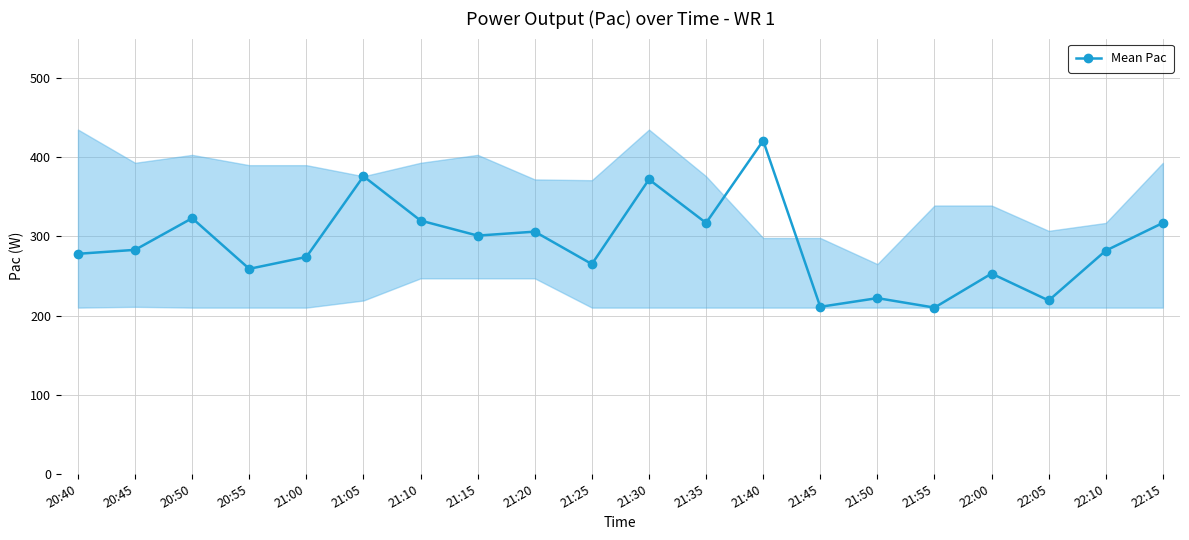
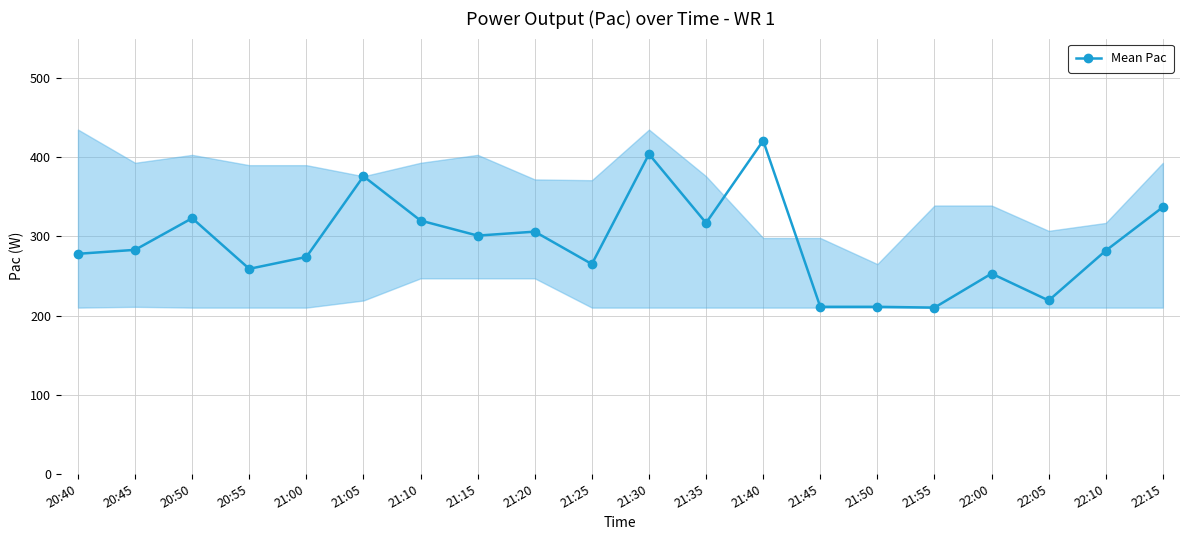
Mean Pac, 21:30: 370 -> 400
Mean Pac, 21:50: 220 -> 210
Mean Pac, 22:15: 320 -> 340
